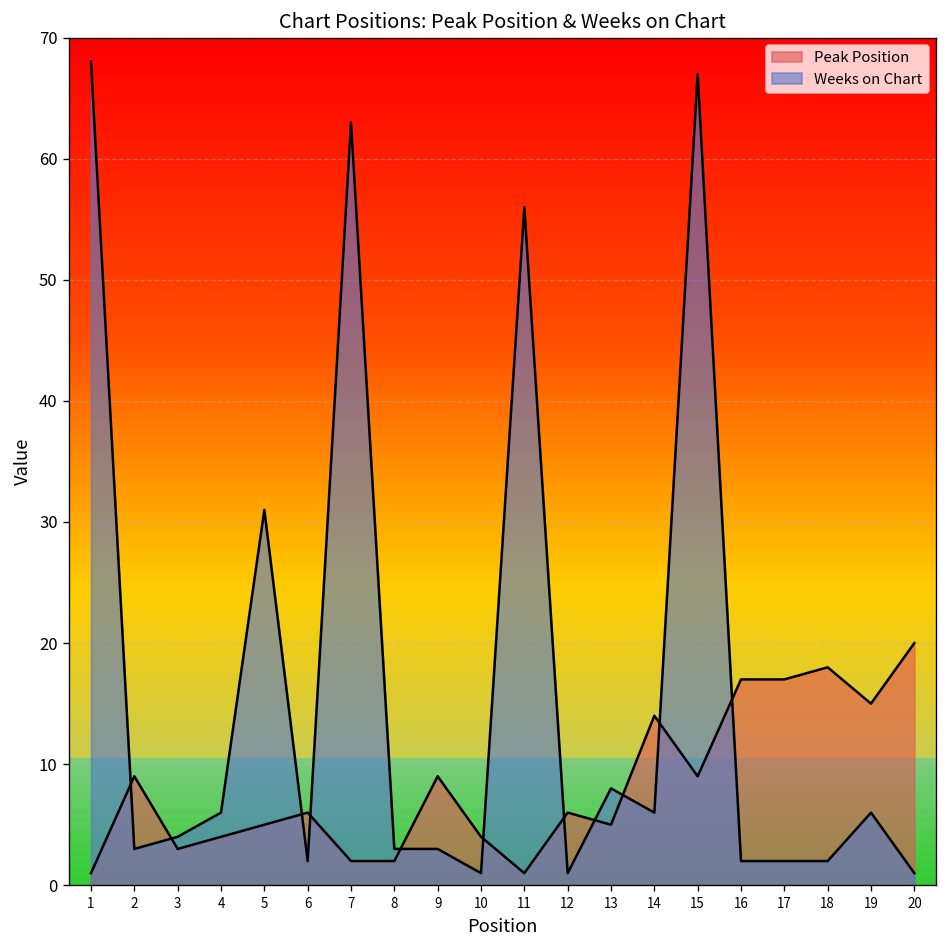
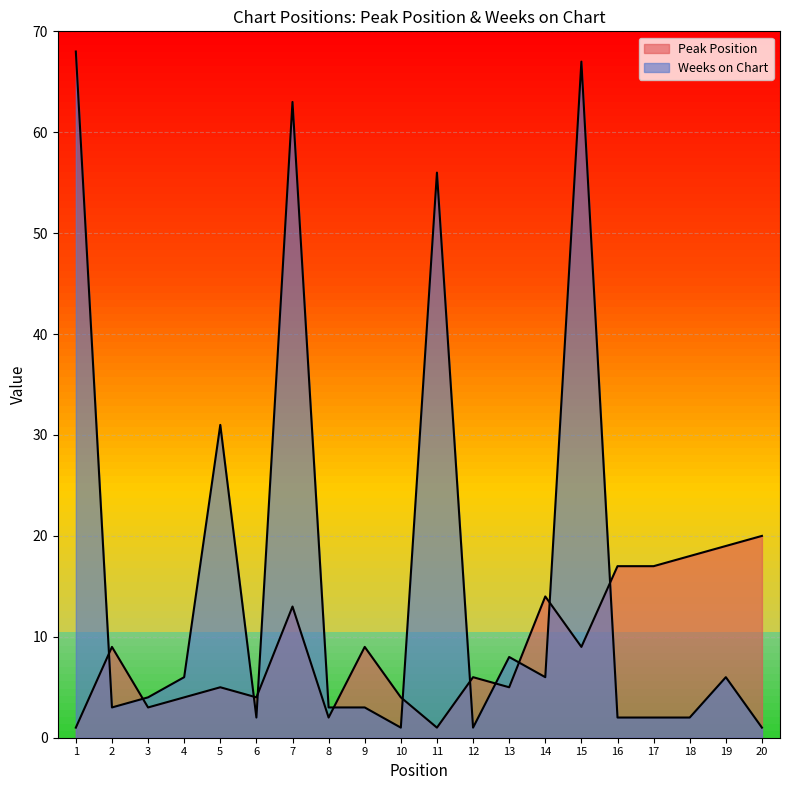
Peak Position, 6: 6 -> 4
Peak Position, 7: 2 -> 13
Peak Position, 19: 15 -> 19
